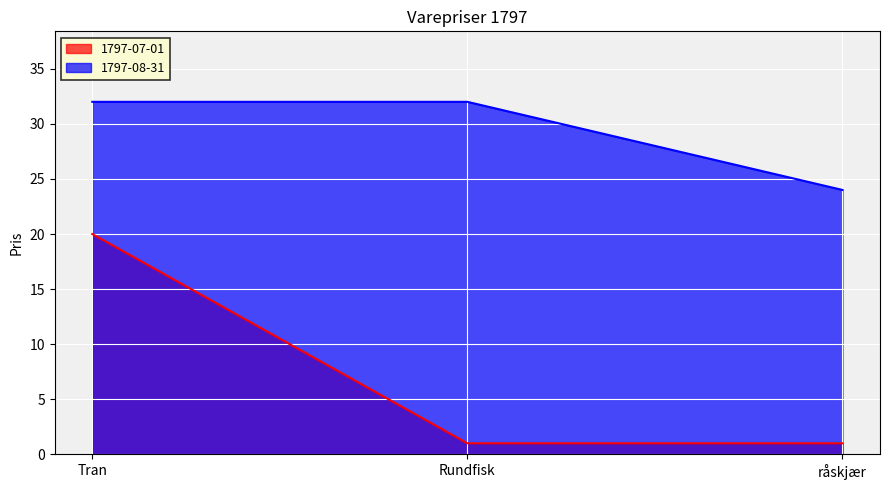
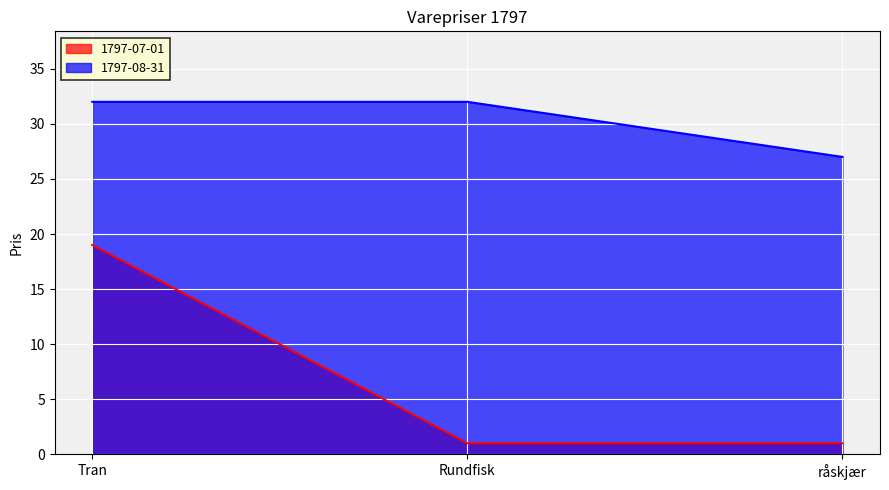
1797-07-01, Tran: 20 -> 19
1797-08-31, råskjær: 24 -> 27
